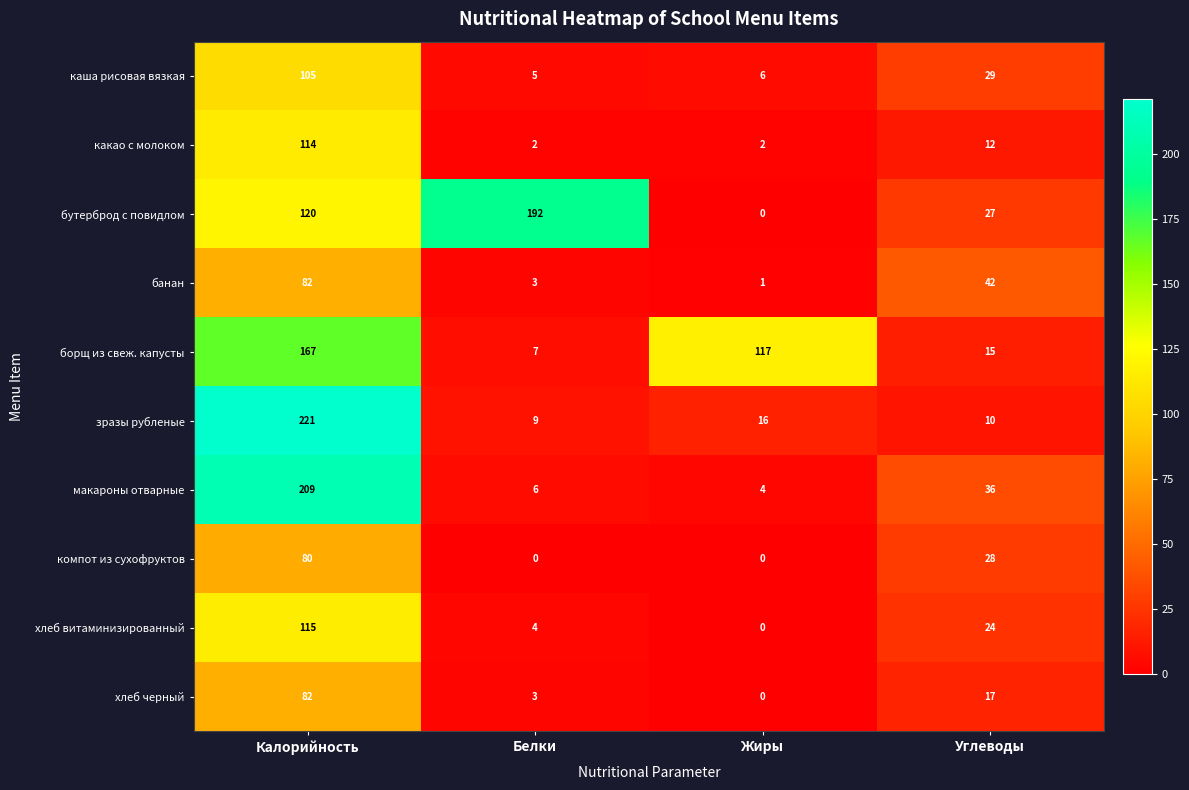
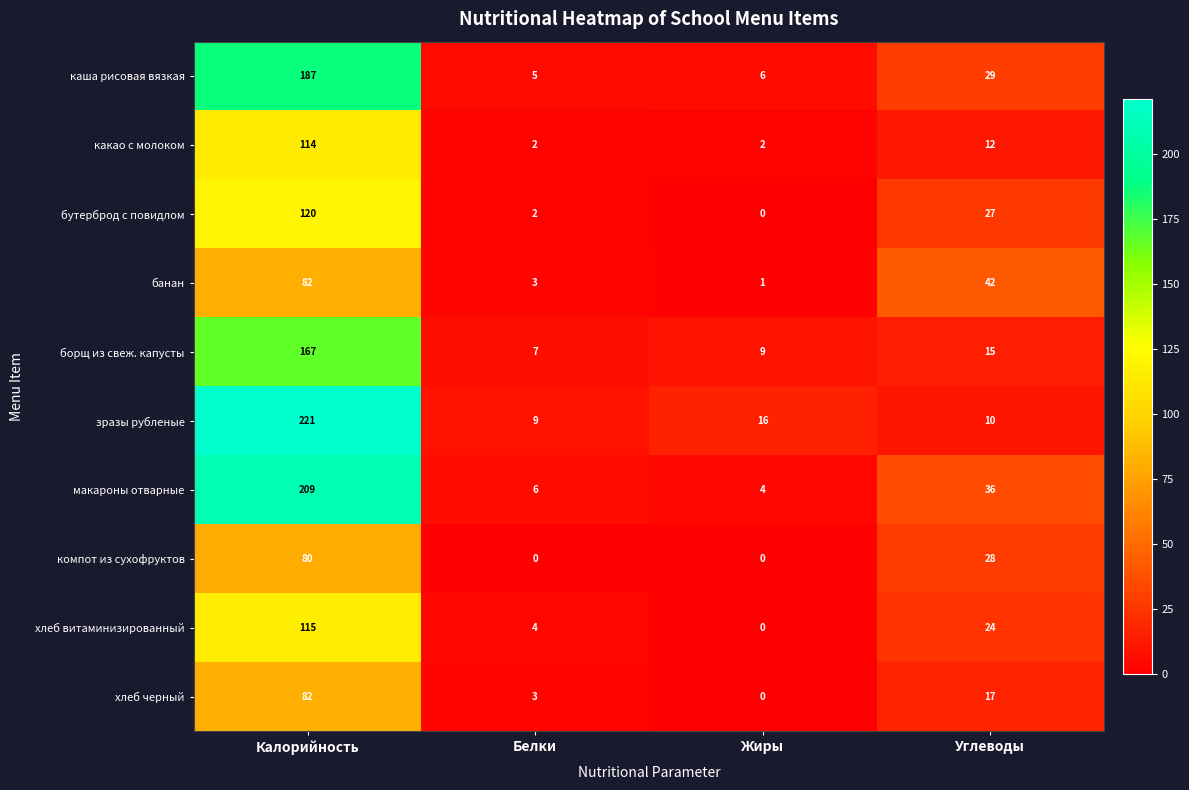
каша рисовая вязкая, Калорийность: 105 -> 187
бутерброд с повидлом, Белки: 192 -> 2
борщ из свеж. капусты, Жиры: 117 -> 9
